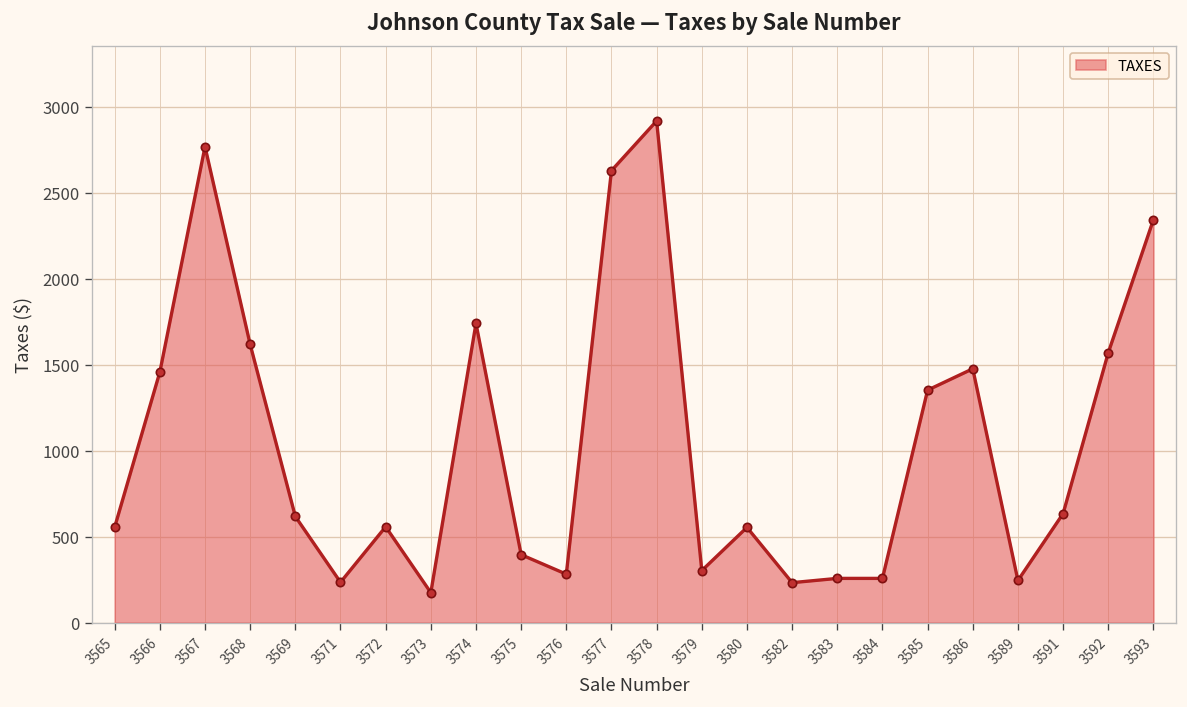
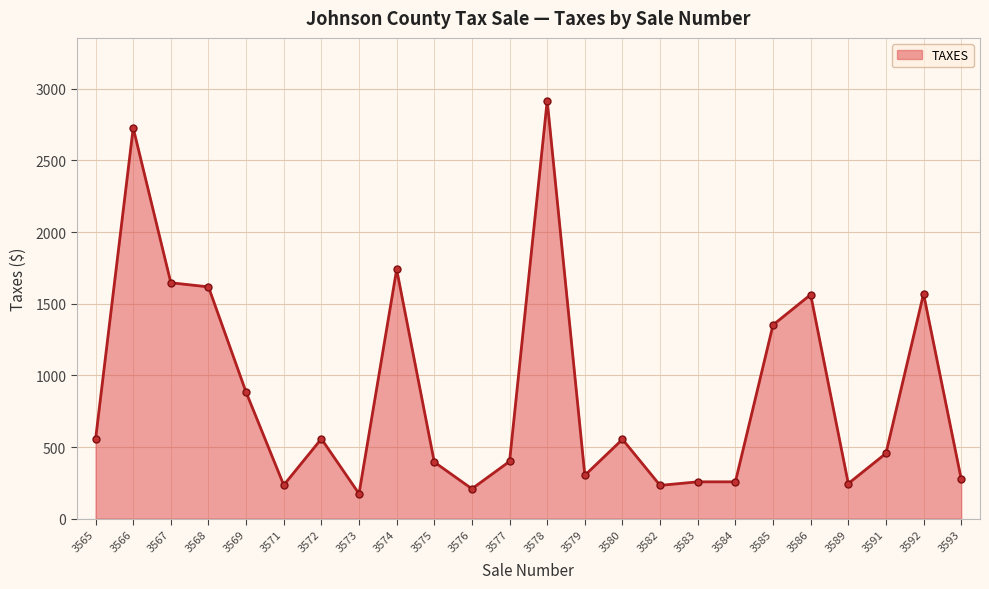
3566: 1460 -> 2730
3567: 2770 -> 1650
3569: 620 -> 880
3576: 280 -> 210
3577: 2630 -> 400
3586: 1480 -> 1560
3591: 630 -> 460
3593: 2340 -> 280
